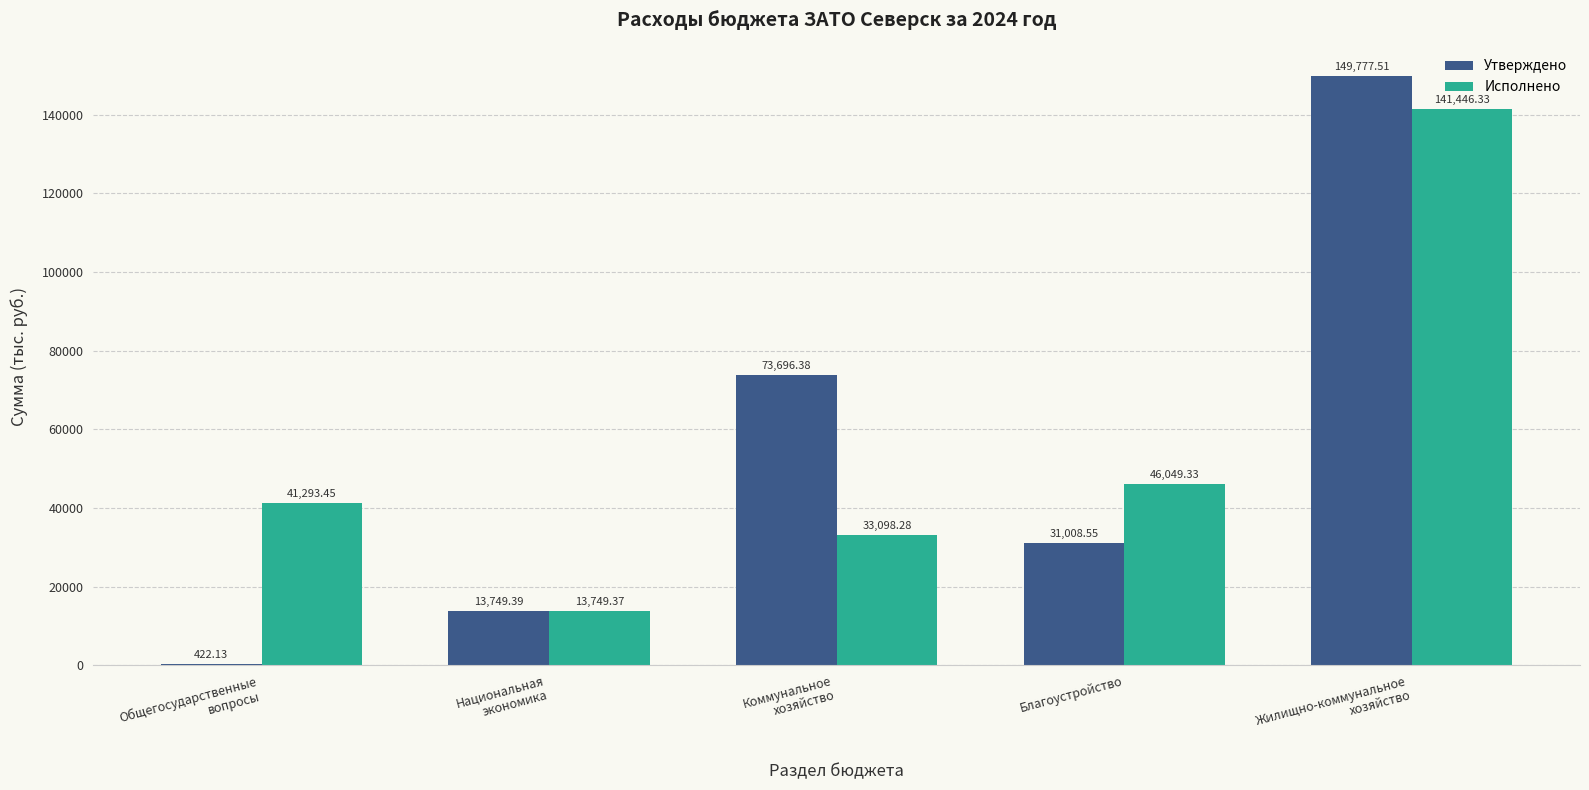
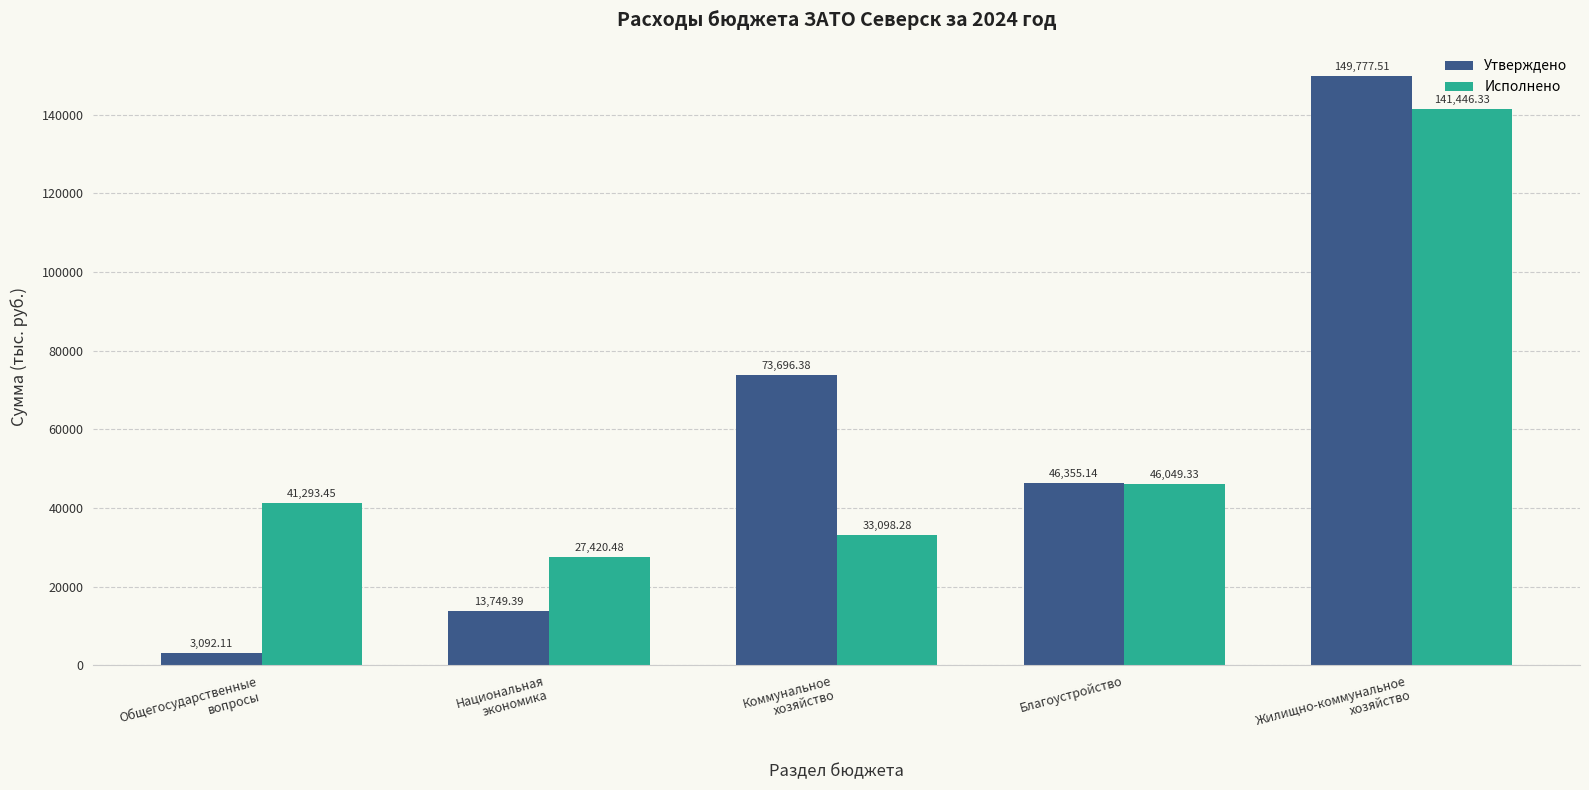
Утверждено, Общегосударственные вопросы: 422.13 -> 3,092.11
Исполнено, Национальная экономика: 13,749.37 -> 27,420.48
Утверждено, Благоустройство: 31,008.55 -> 46,355.14
